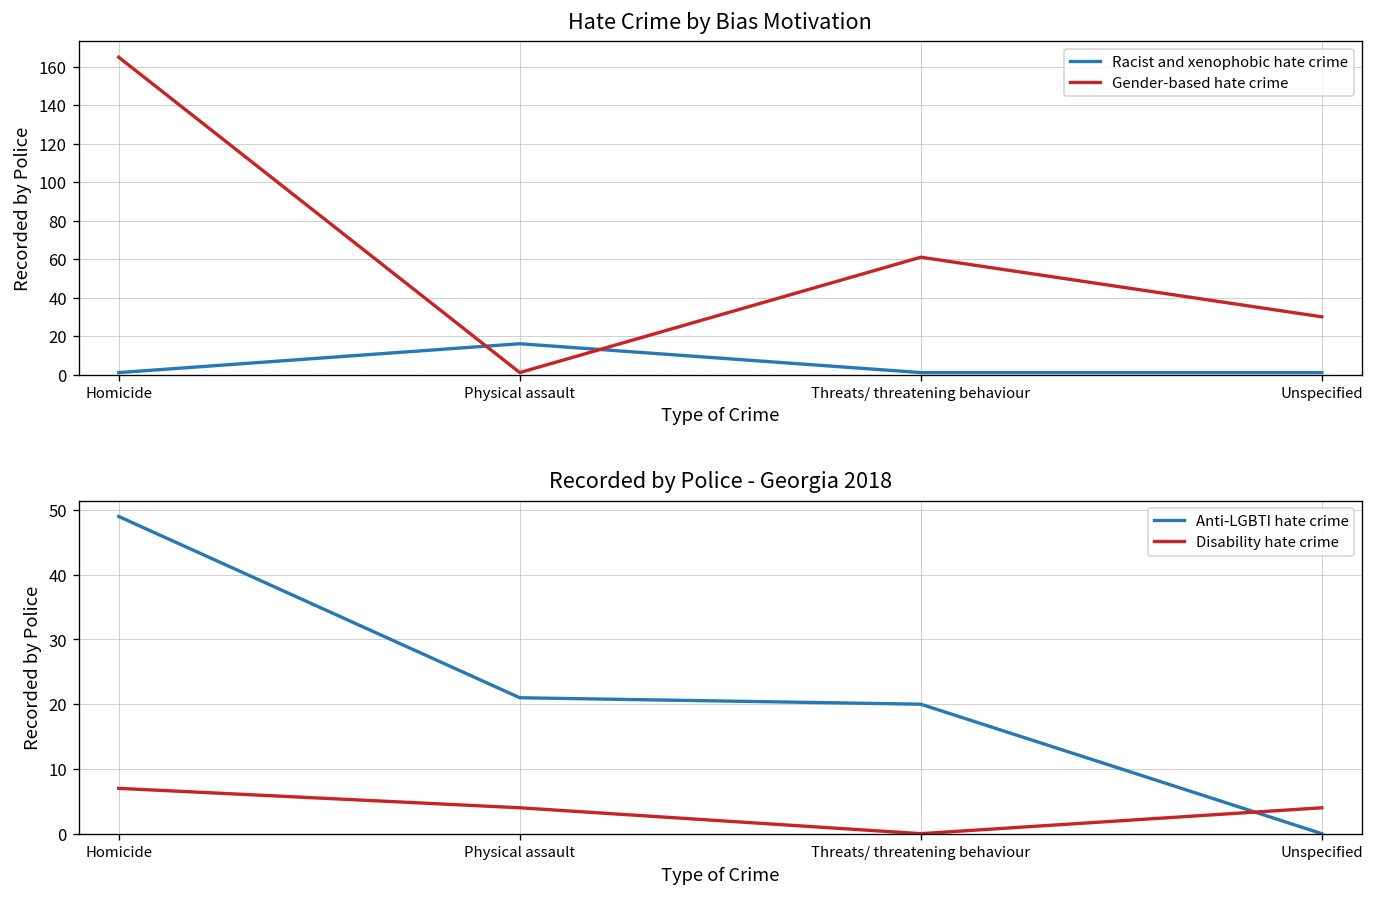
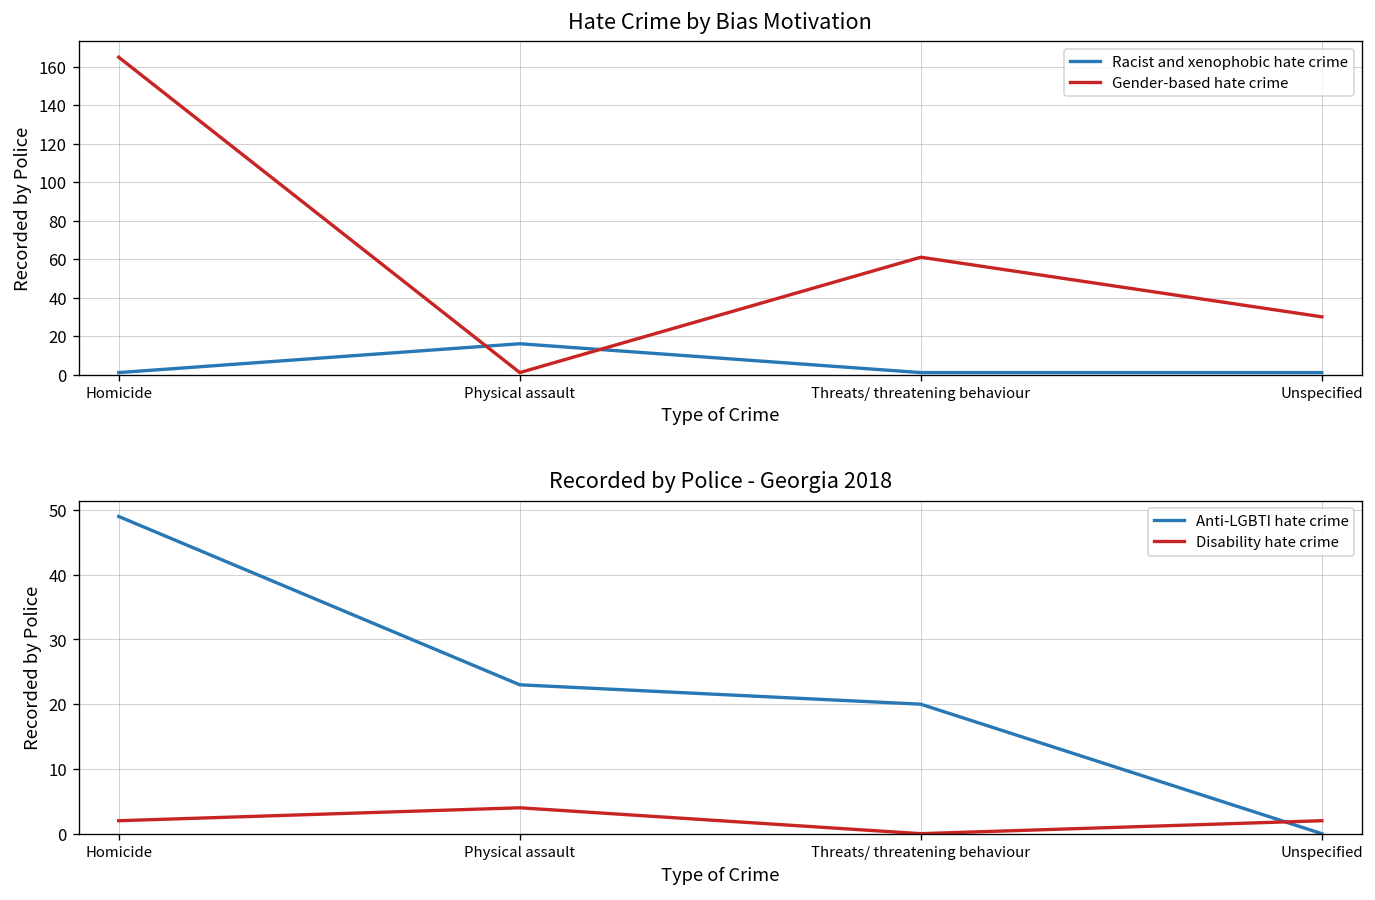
Recorded by Police - Georgia 2018, Disability hate crime, Homicide: 7 -> 2
Recorded by Police - Georgia 2018, Anti-LGBTI hate crime, Physical assault: 21 -> 23
Recorded by Police - Georgia 2018, Disability hate crime, Unspecified: 4 -> 2
